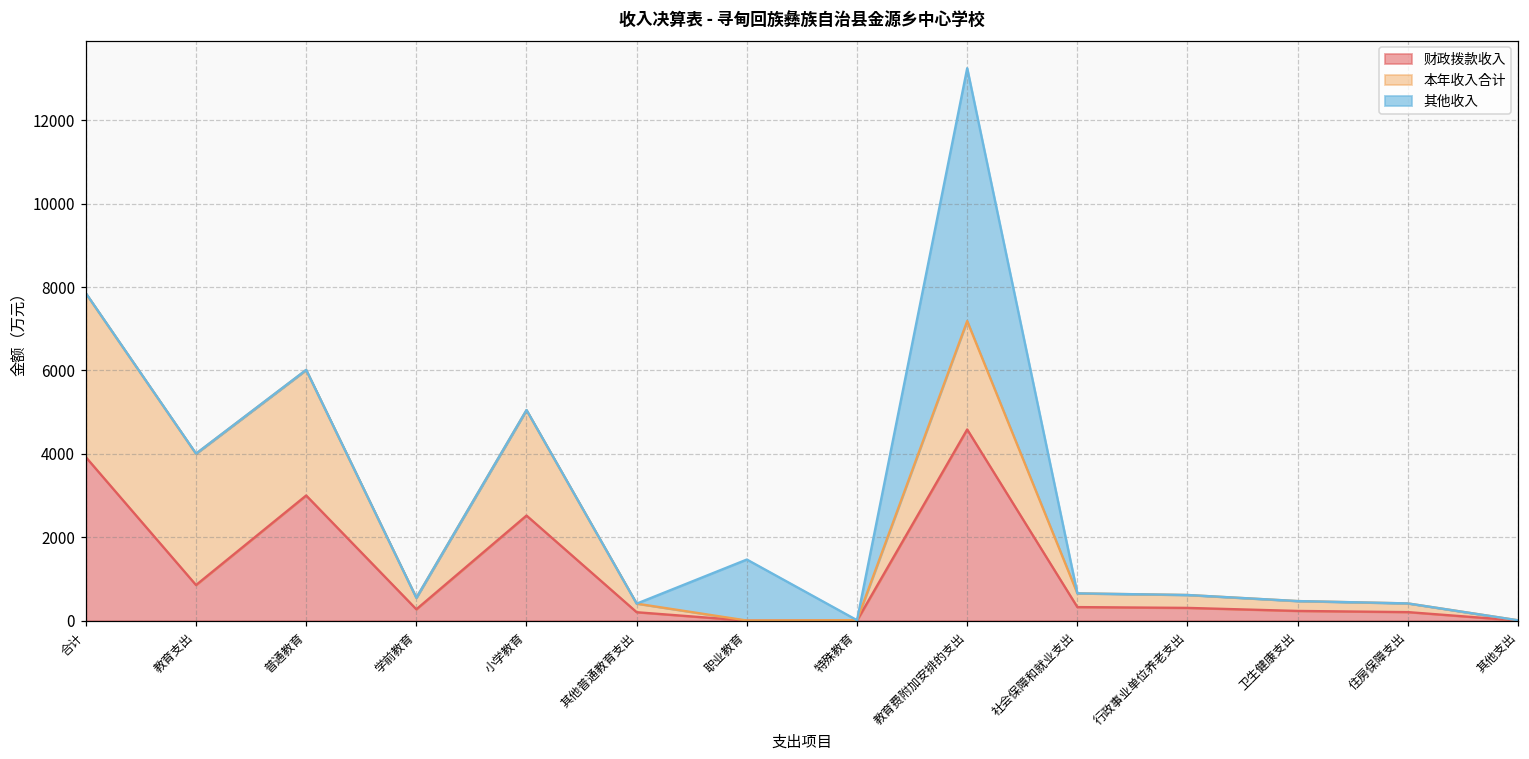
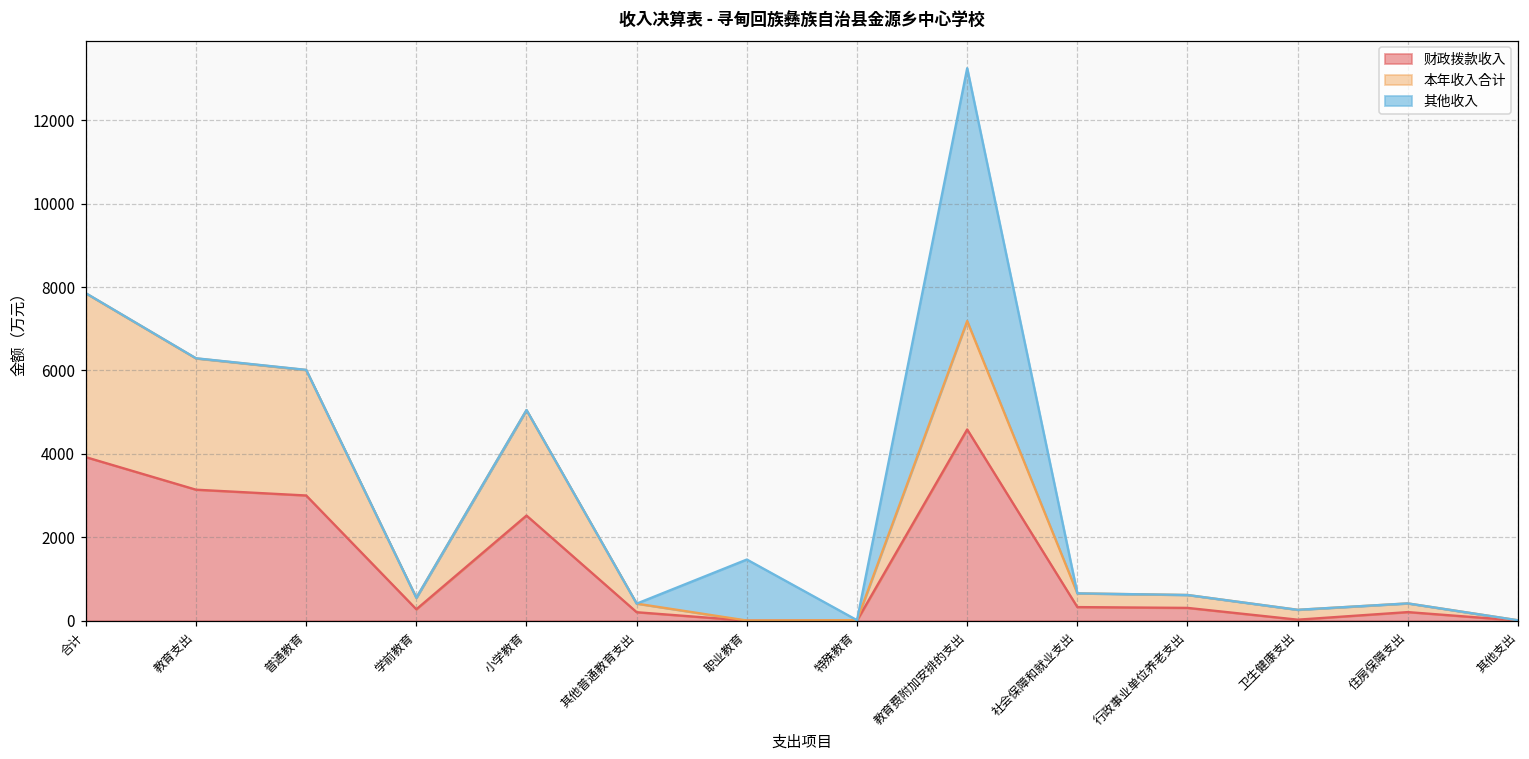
财政拨款收入, 教育支出: 900 -> 3100
财政拨款收入, 卫生健康支出: 200 -> 0
